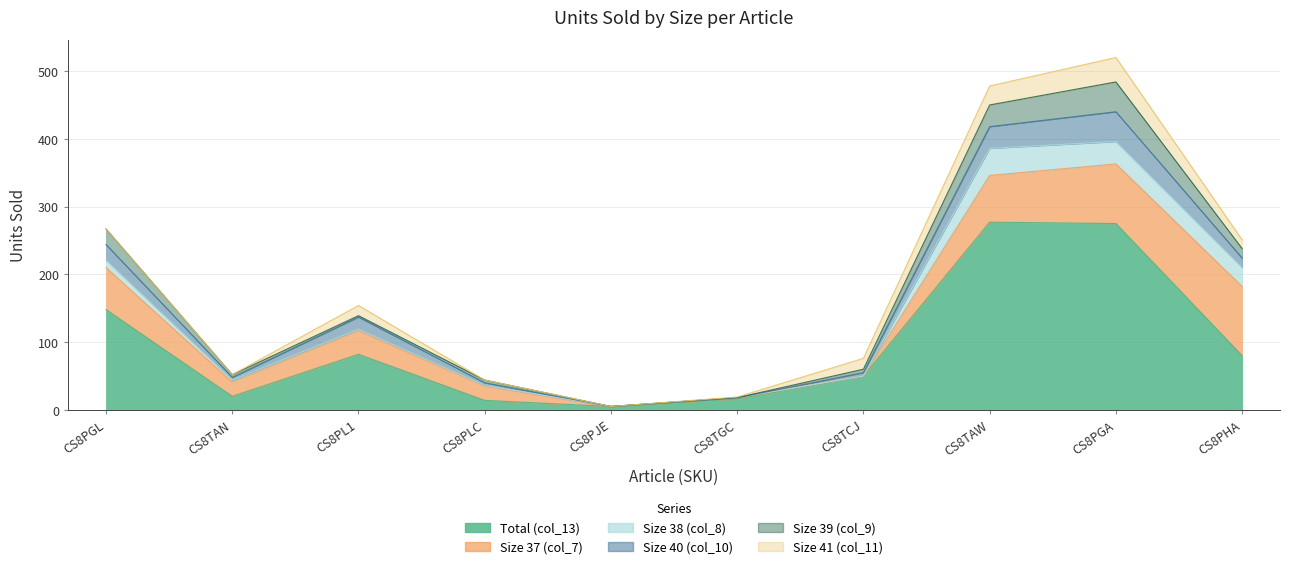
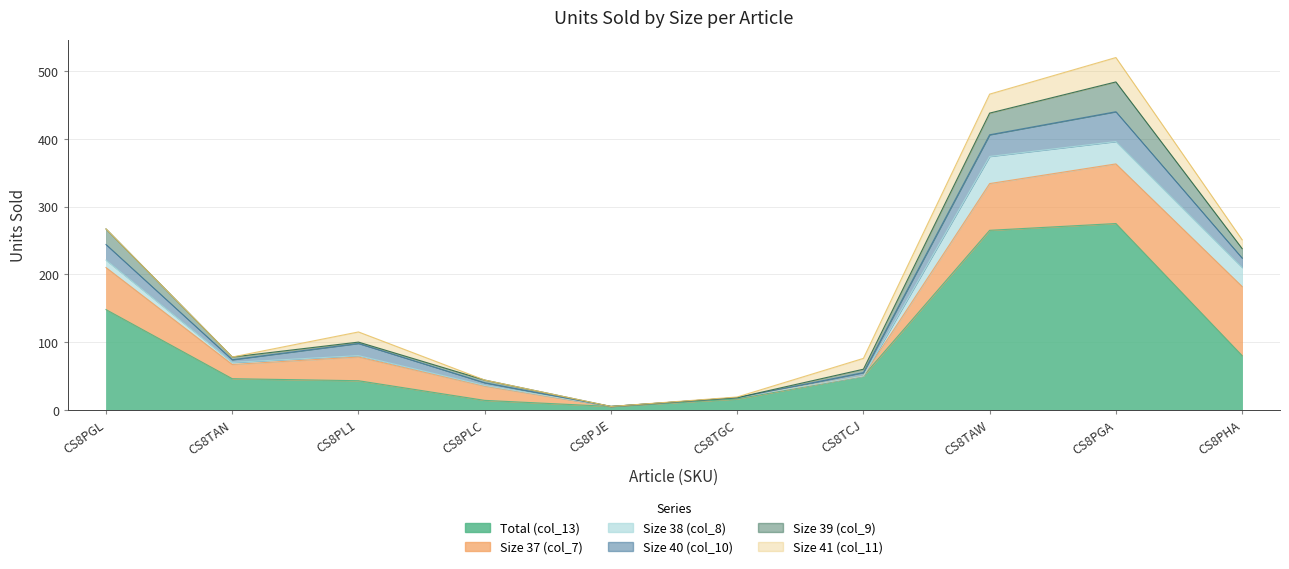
Total (col_13), CS8TAN: 20 -> 50
Total (col_13), CS8PL1: 80 -> 40
Total (col_13), CS8TAW: 280 -> 270
